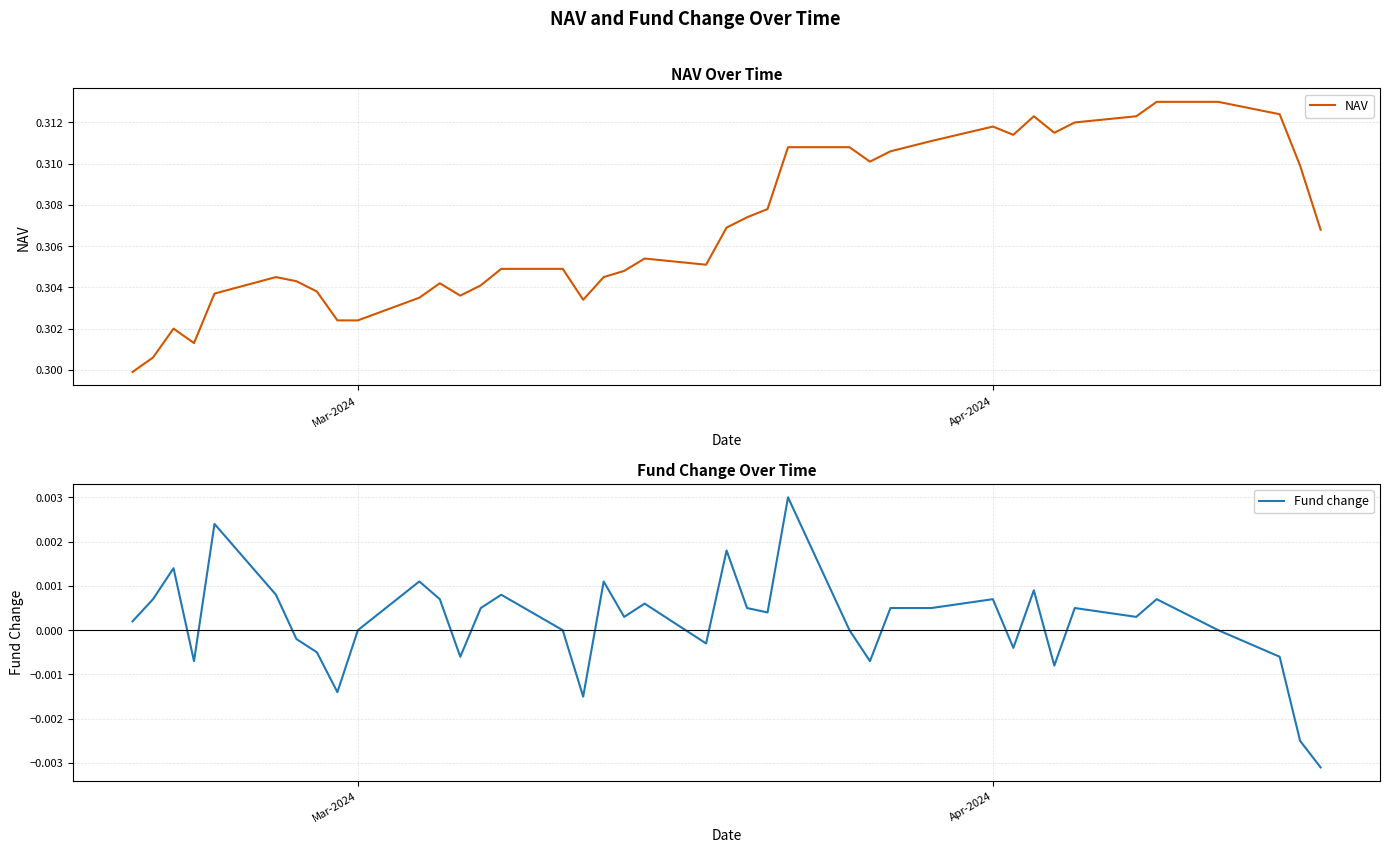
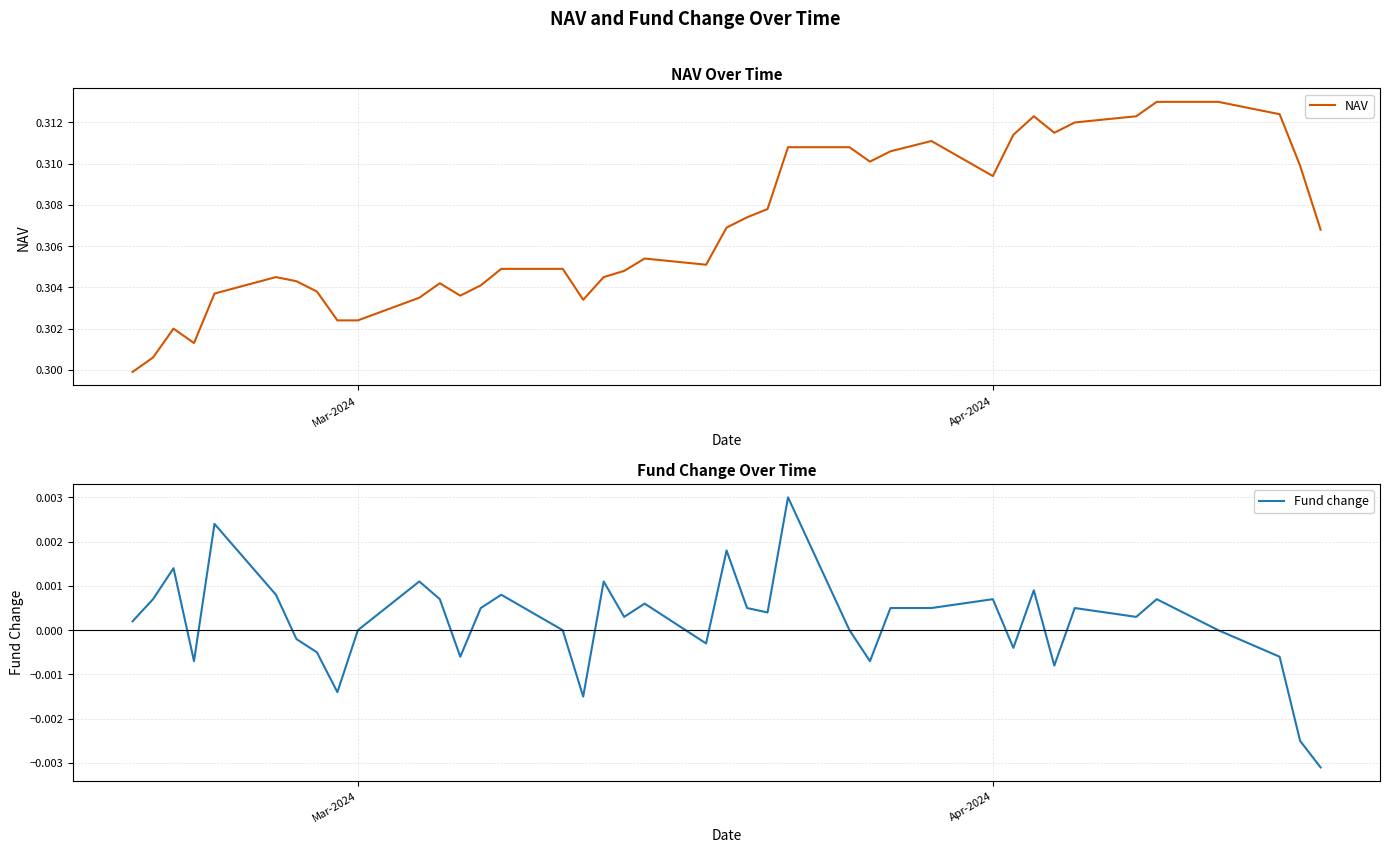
NAV Over Time, Apr-2024: 0.3118 -> 0.3094
